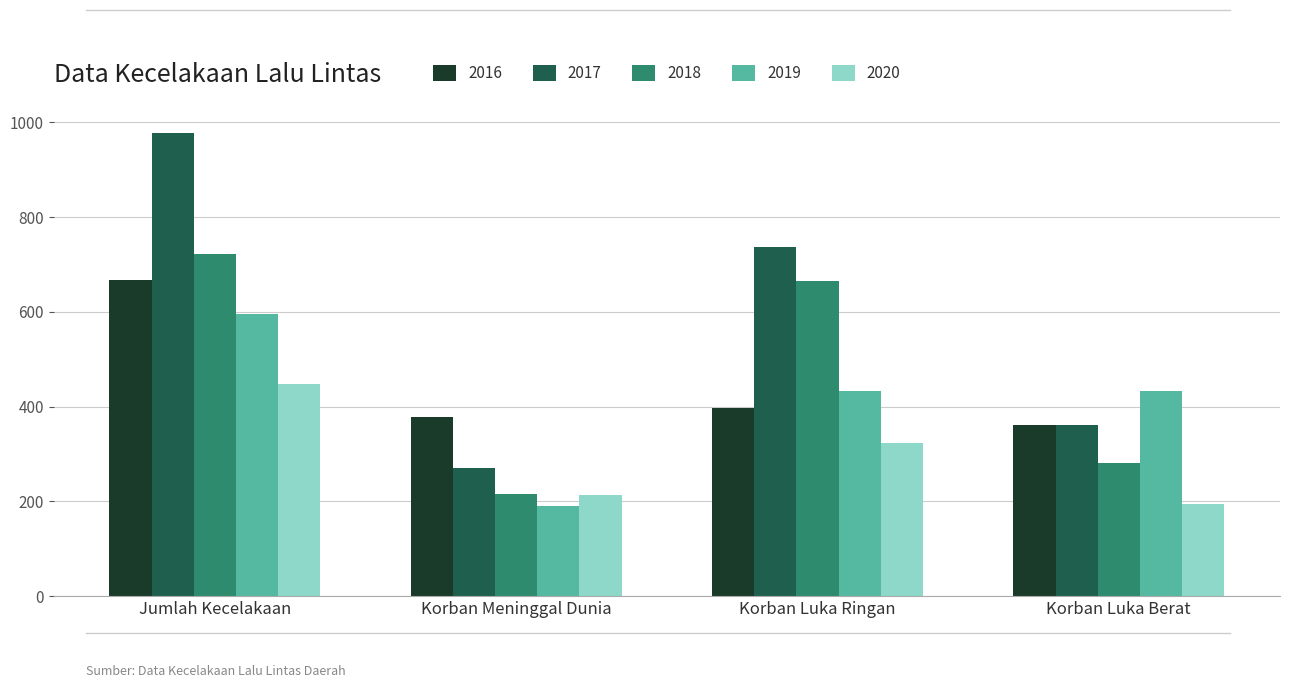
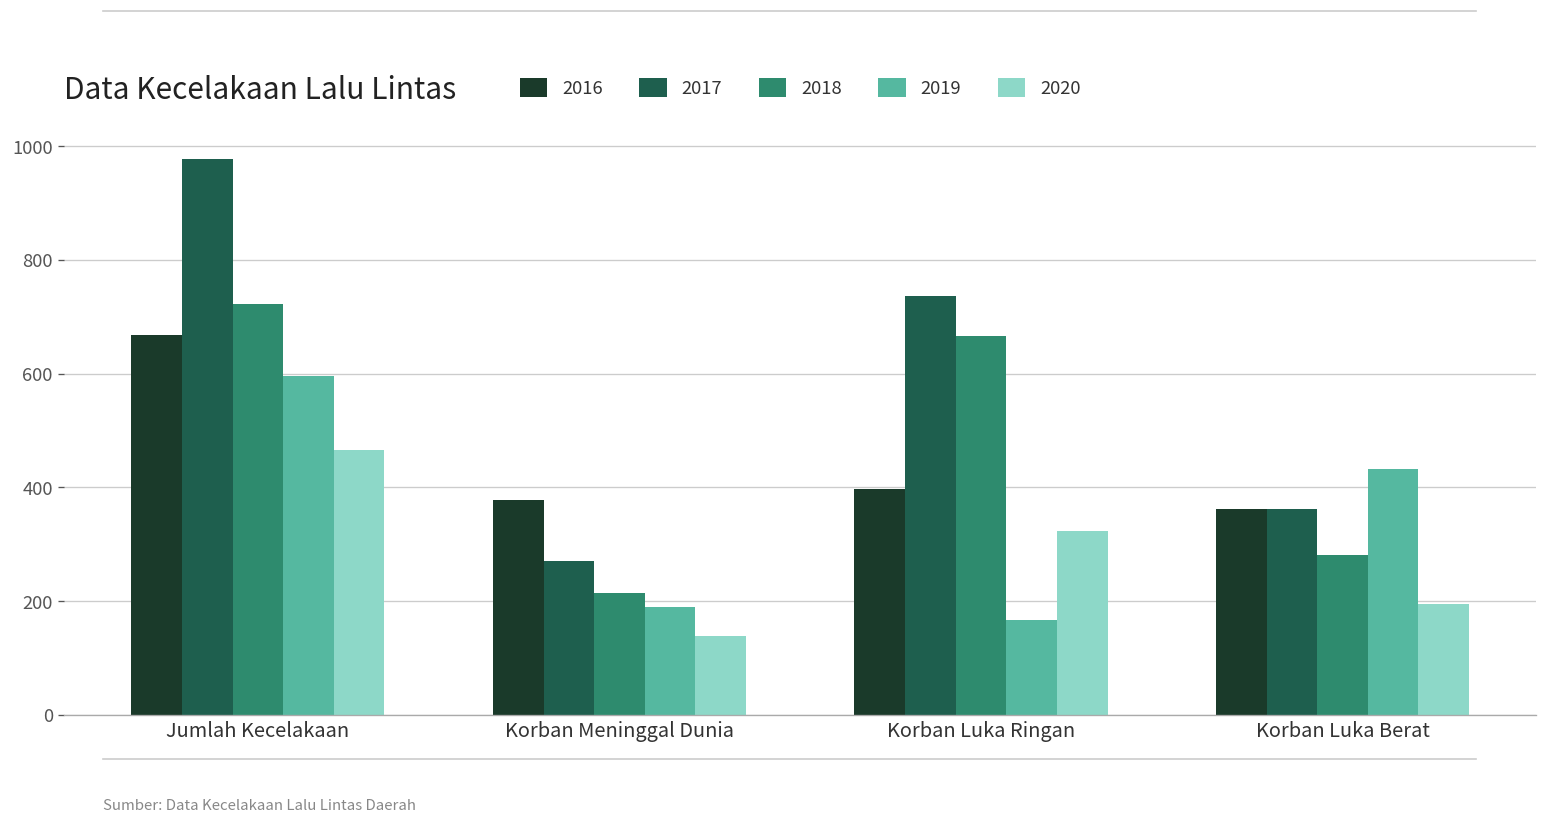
2020, Jumlah Kecelakaan: 450 -> 470
2020, Korban Meninggal Dunia: 210 -> 140
2019, Korban Luka Ringan: 430 -> 170
